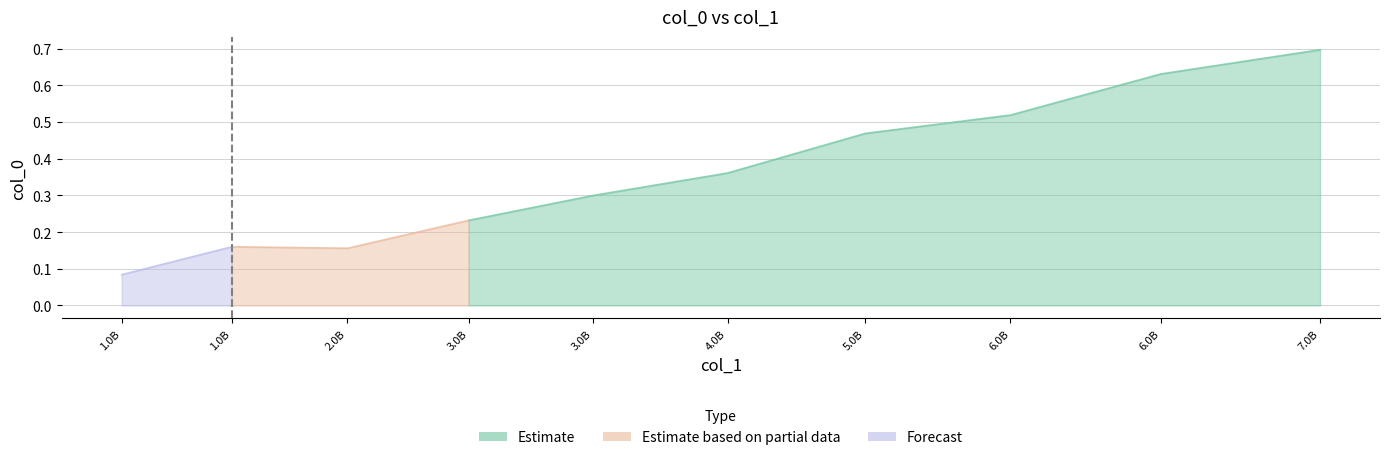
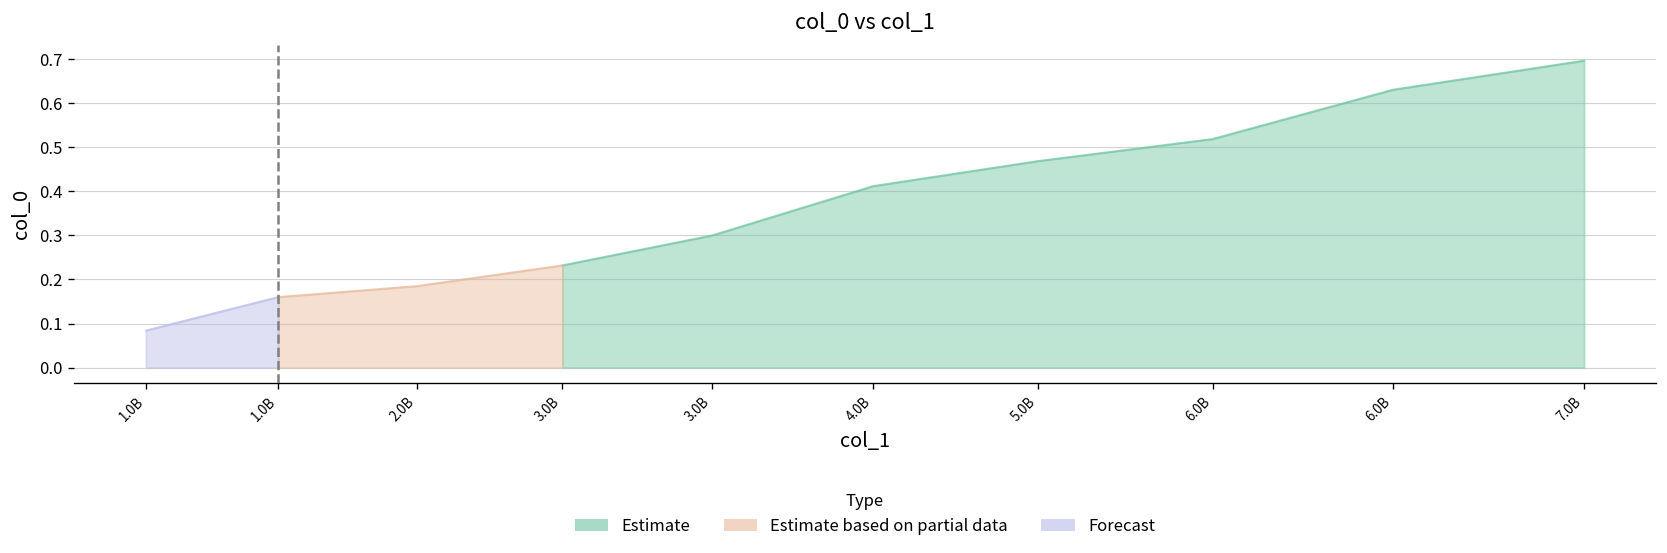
Estimate based on partial data, 2.0B: 0.16 -> 0.19
Estimate, 4.0B: 0.36 -> 0.41
